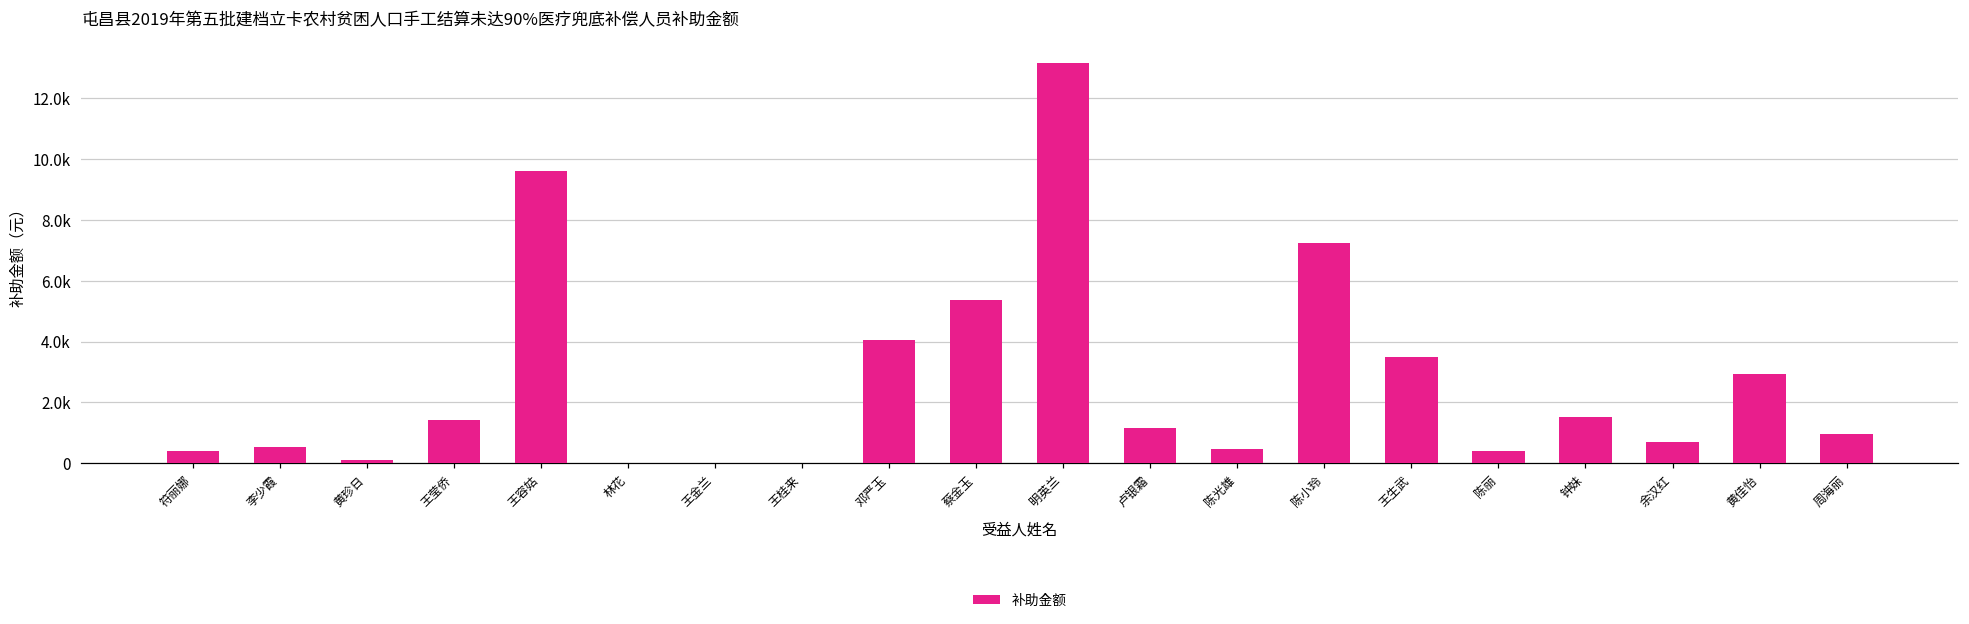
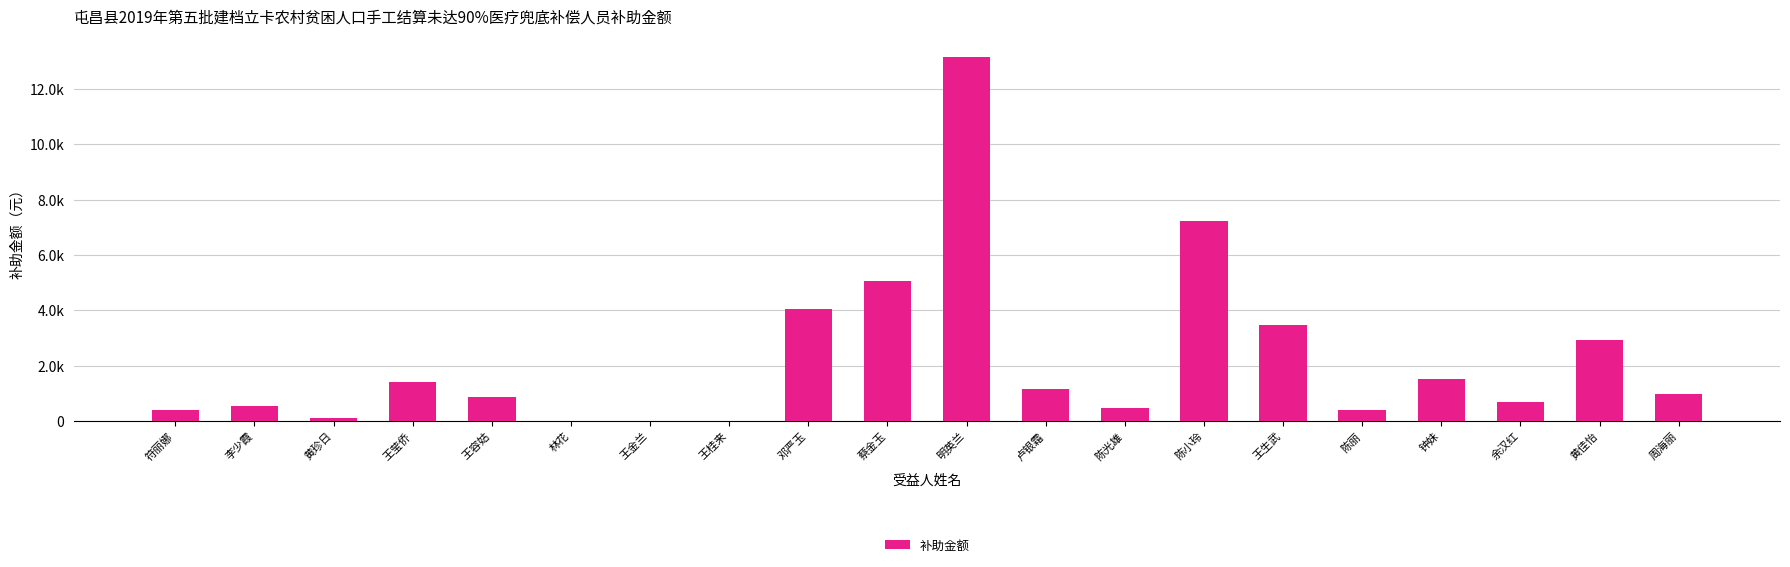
王容姑: 9600 -> 900
蔡金玉: 5400 -> 5100
